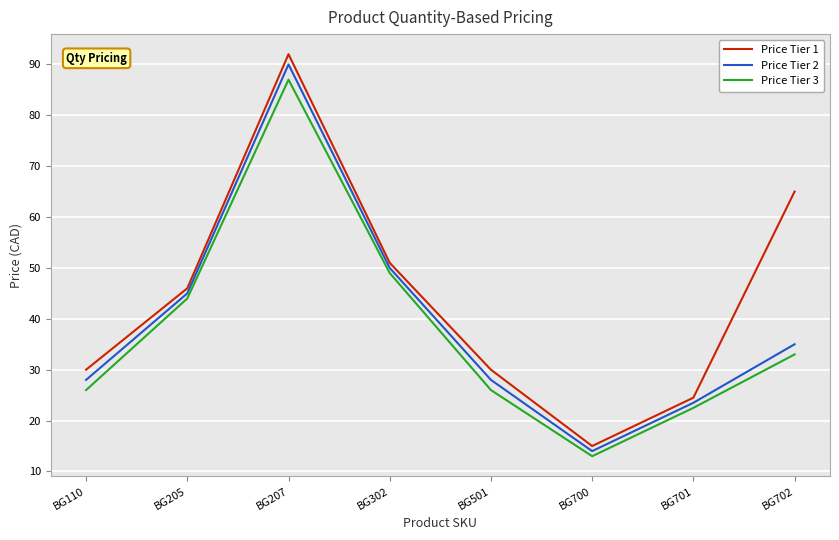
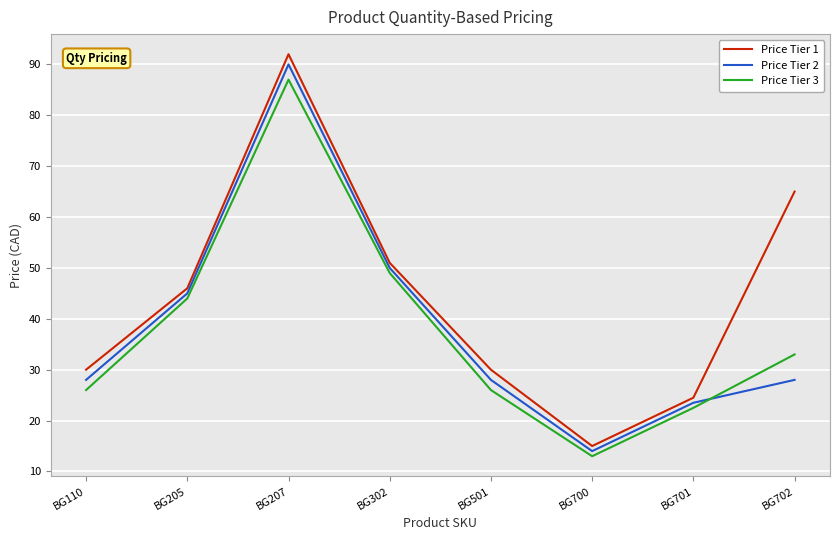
Price Tier 2, BG702: 35 -> 28
